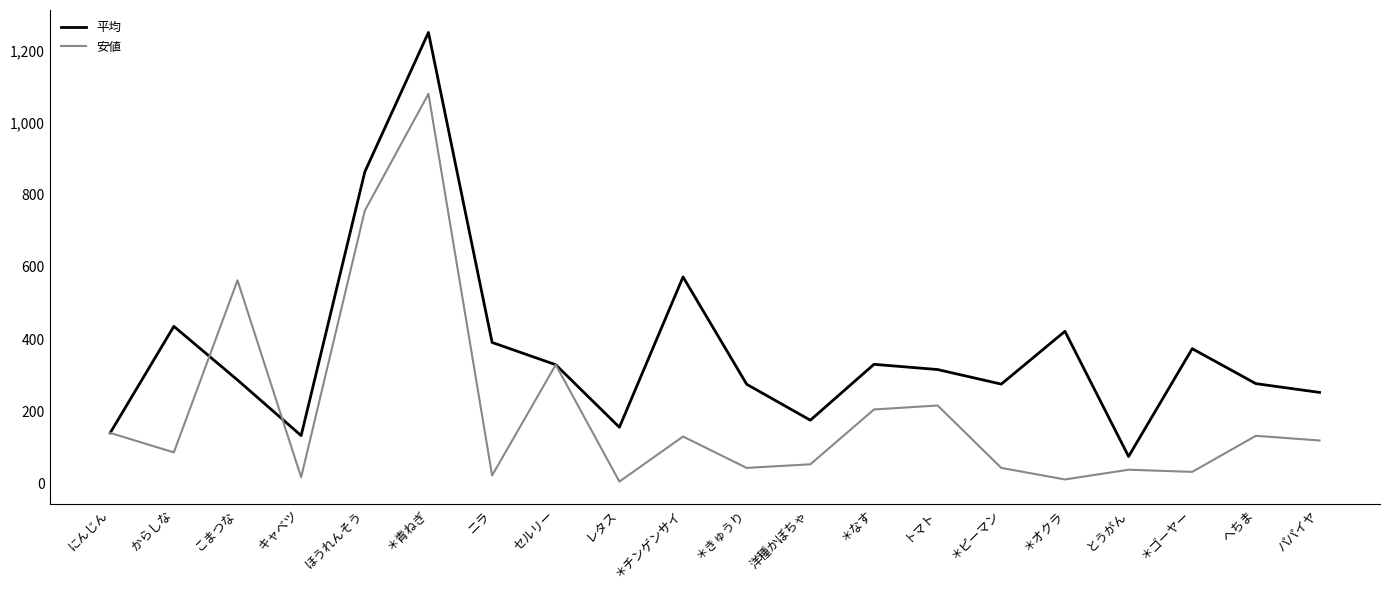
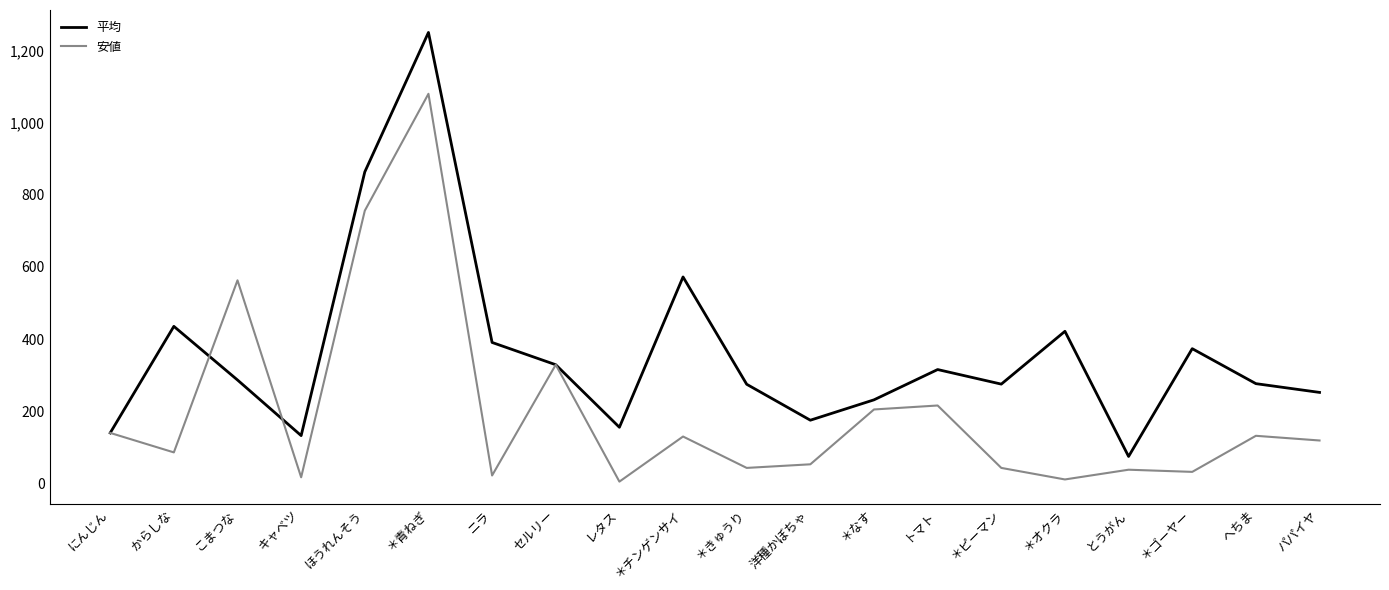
平均, ＊なす: 330 -> 230
